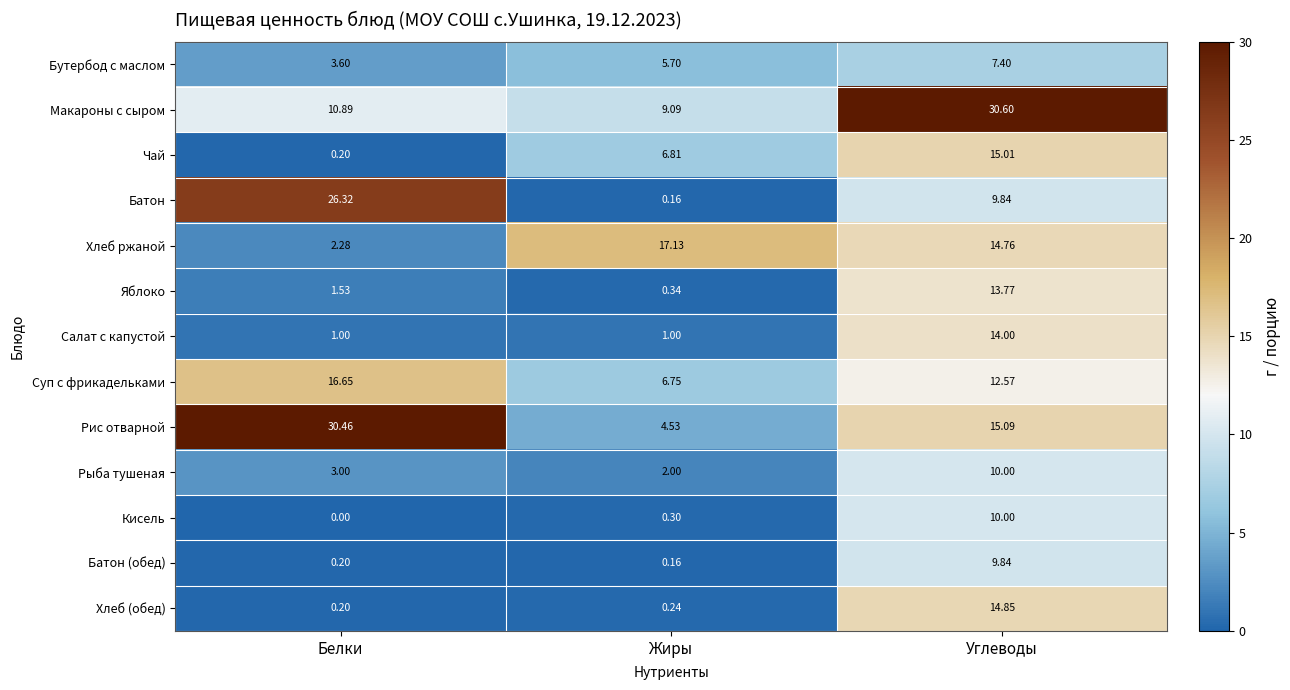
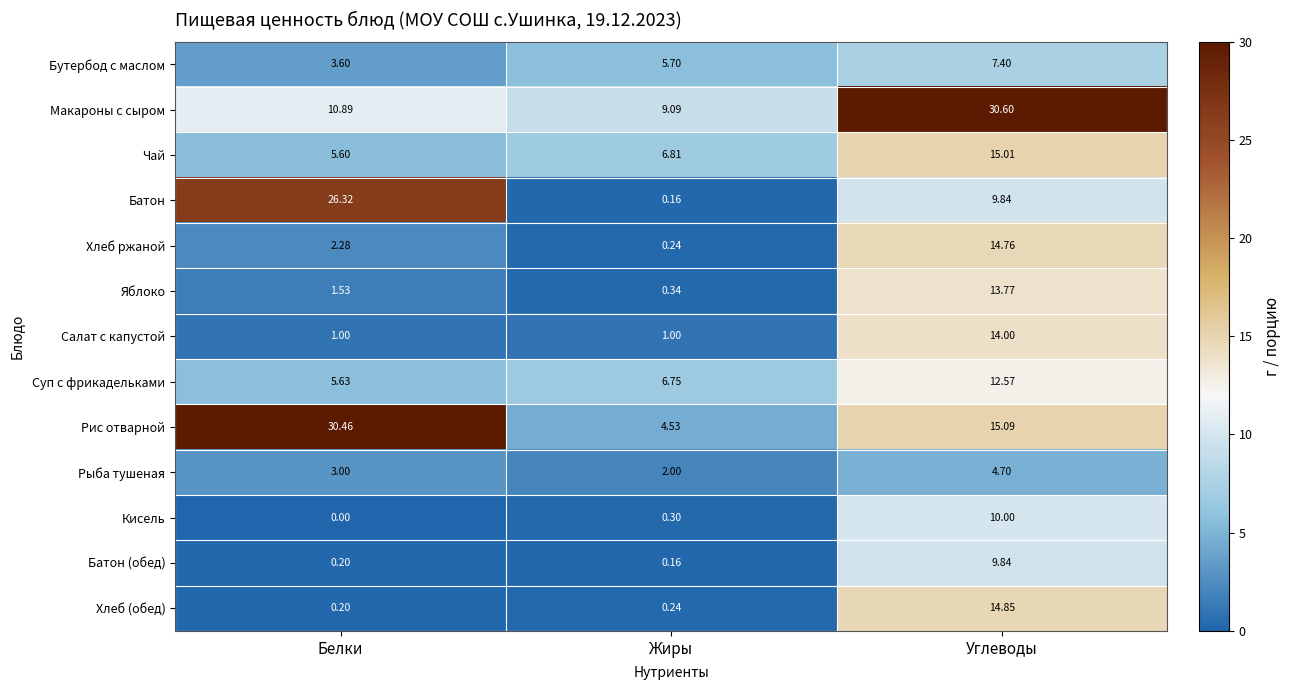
Чай, Белки: 0.20 -> 5.60
Хлеб ржаной, Жиры: 17.13 -> 0.24
Суп с фрикадельками, Белки: 16.65 -> 5.63
Рыба тушеная, Углеводы: 10.00 -> 4.70
